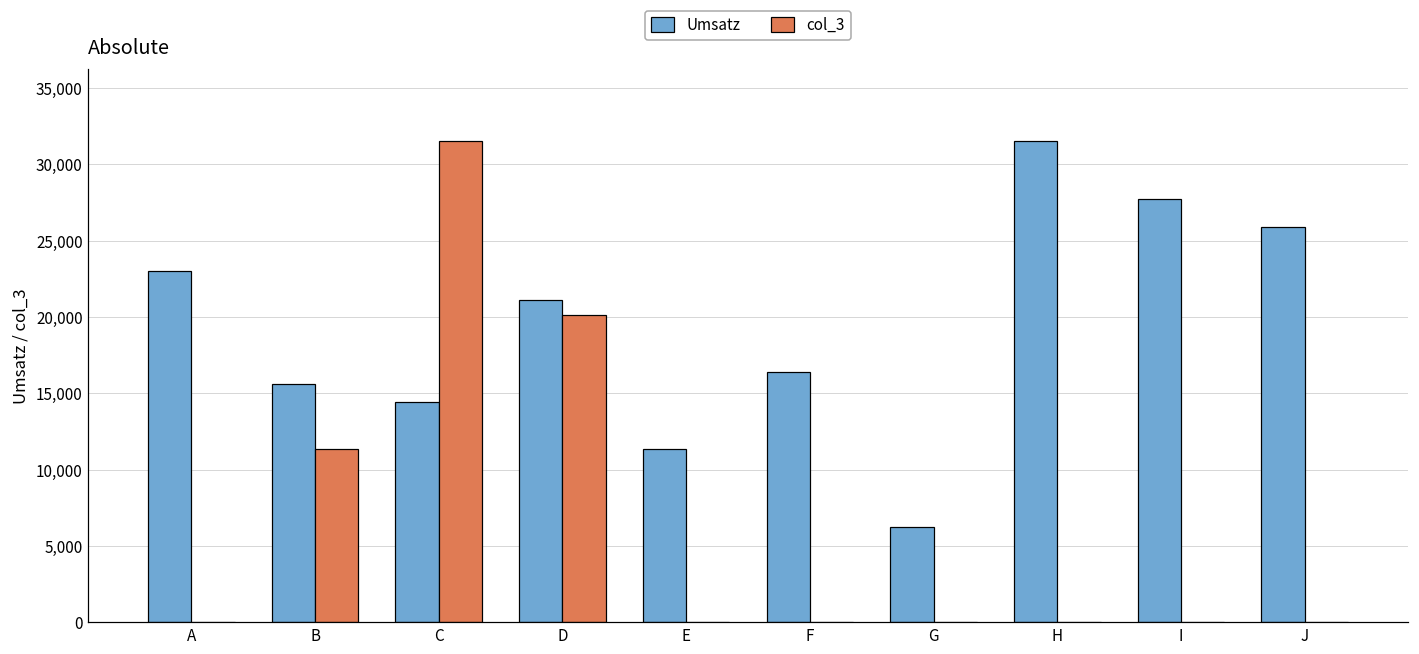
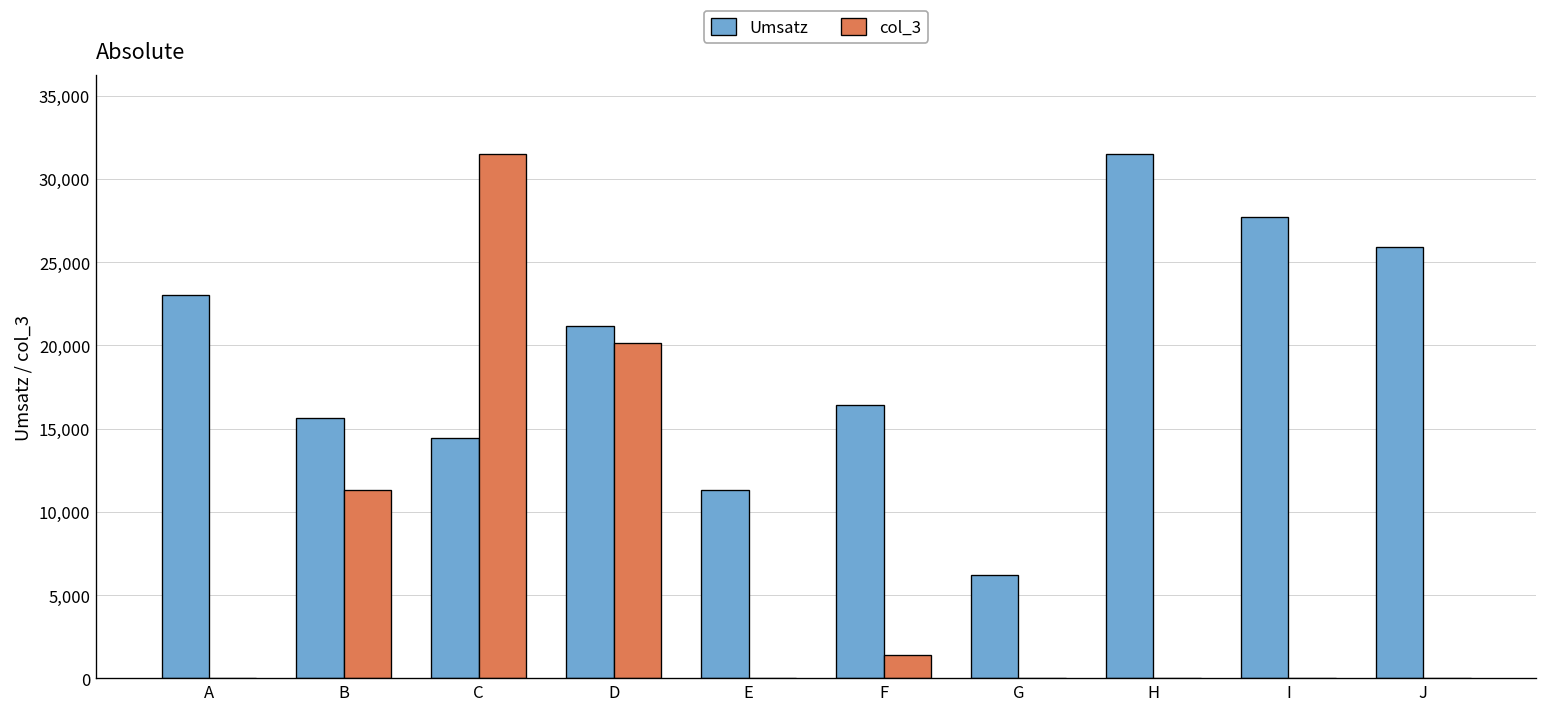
col_3, F: 0 -> 1,400
